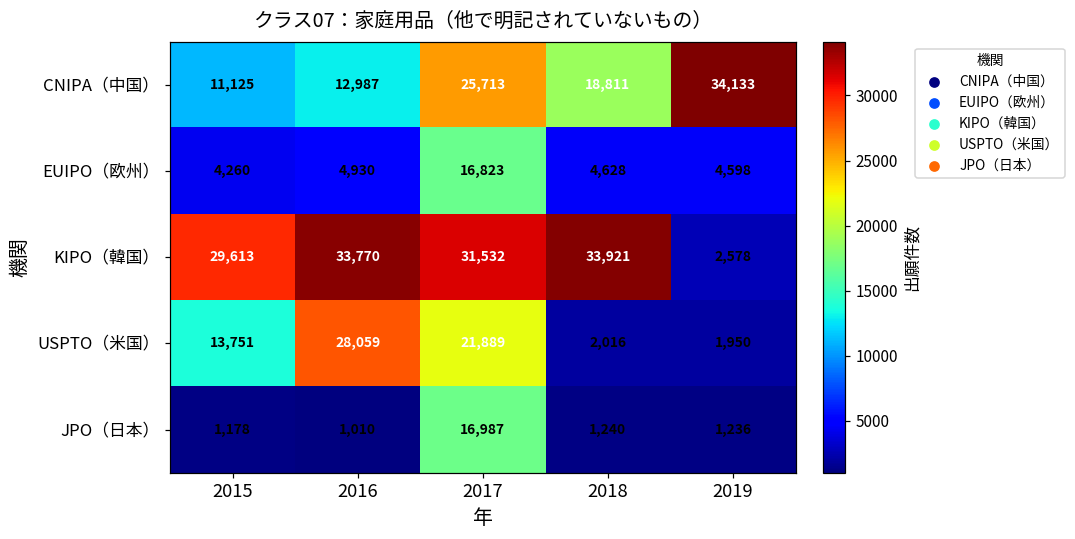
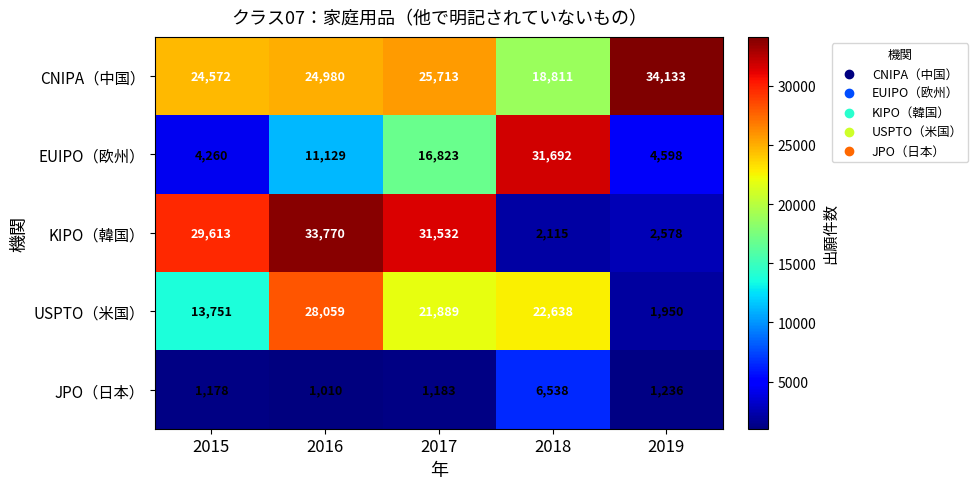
CNIPA（中国）, 2015: 11,125 -> 24,572
CNIPA（中国）, 2016: 12,987 -> 24,980
EUIPO（欧州）, 2016: 4,930 -> 11,129
EUIPO（欧州）, 2018: 4,628 -> 31,692
KIPO（韓国）, 2018: 33,921 -> 2,115
USPTO（米国）, 2018: 2,016 -> 22,638
JPO（日本）, 2017: 16,987 -> 1,183
JPO（日本）, 2018: 1,240 -> 6,538
